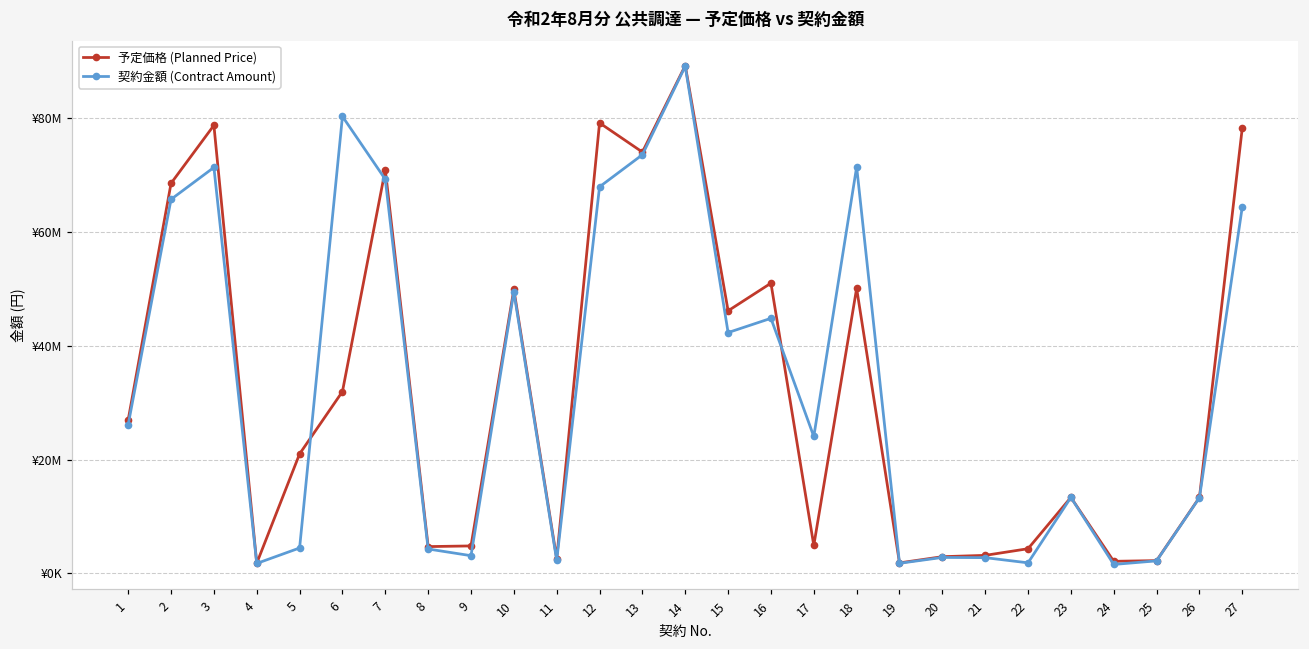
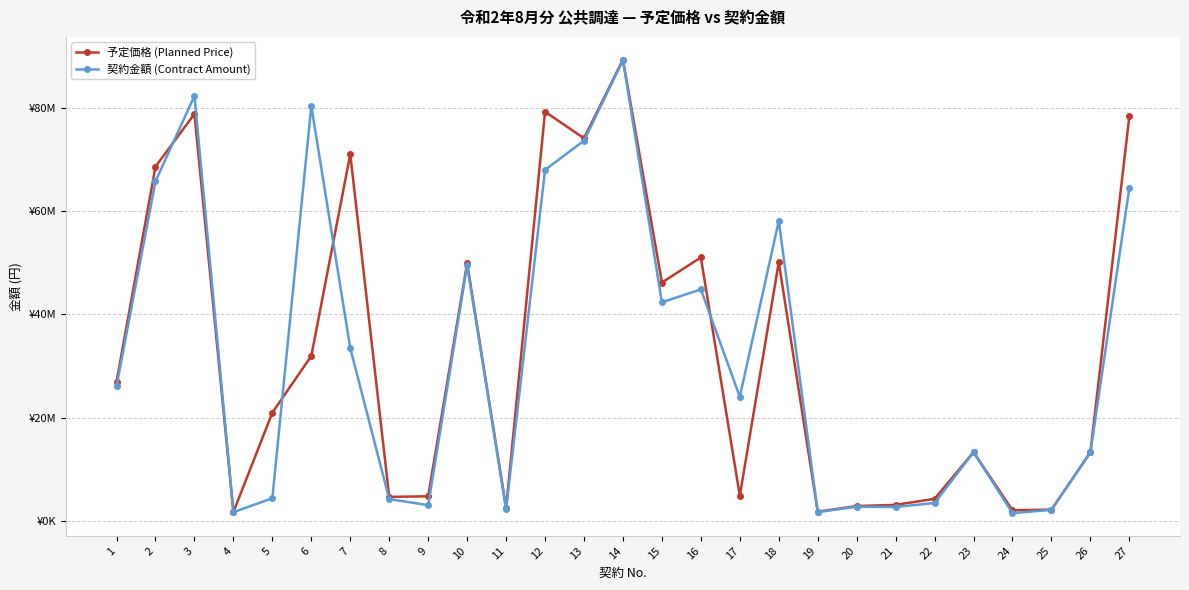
契約金額 (Contract Amount), 3: ¥71000000 -> ¥82000000
契約金額 (Contract Amount), 7: ¥69000000 -> ¥33000000
契約金額 (Contract Amount), 18: ¥72000000 -> ¥58000000
契約金額 (Contract Amount), 22: ¥2000000 -> ¥4000000
